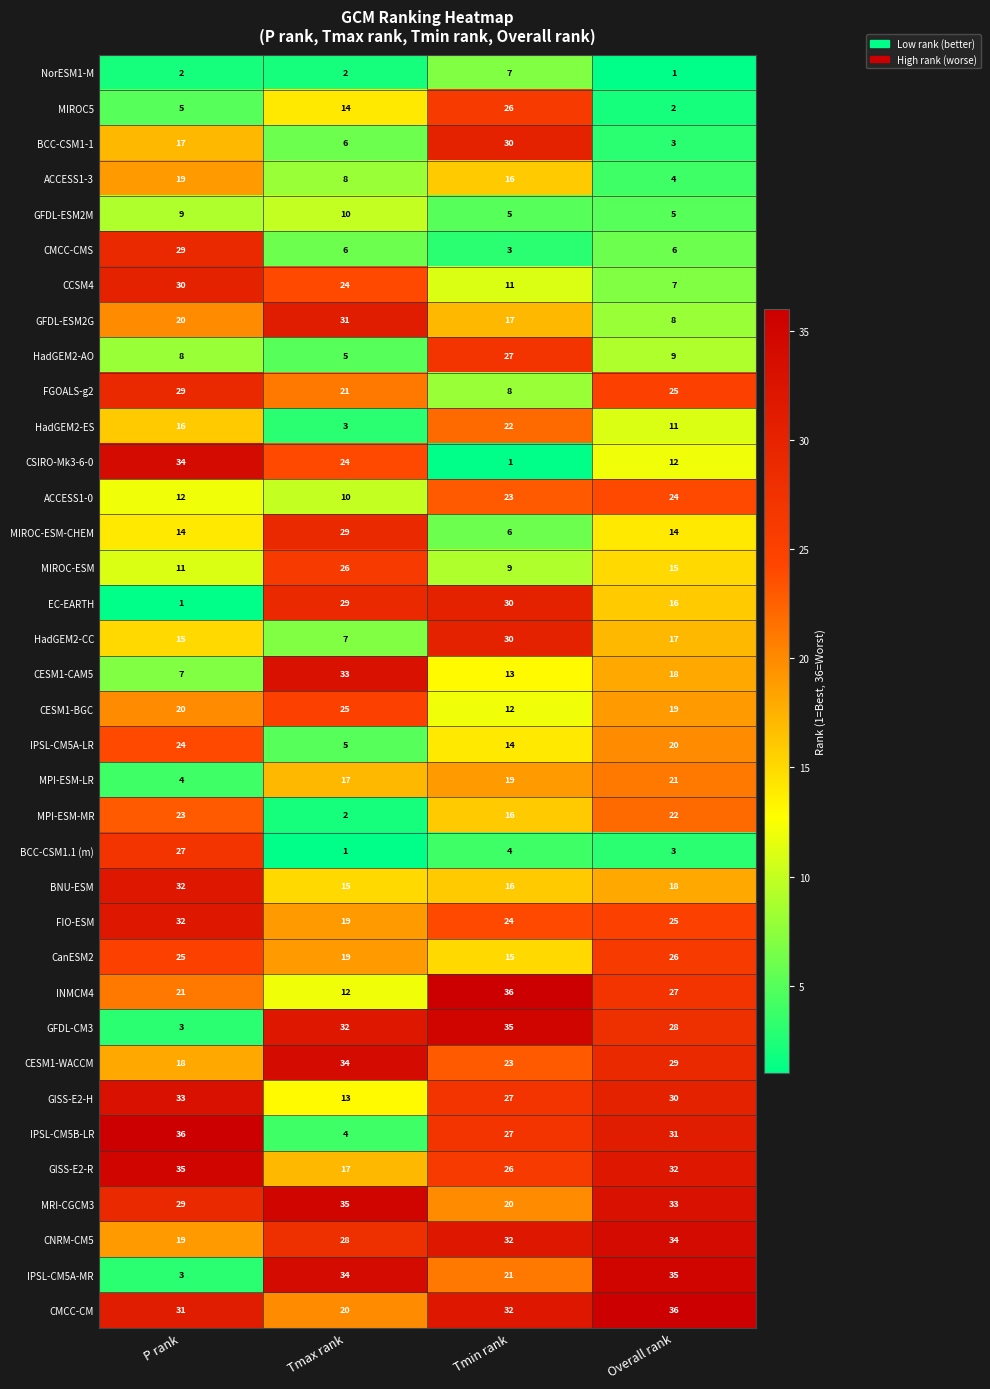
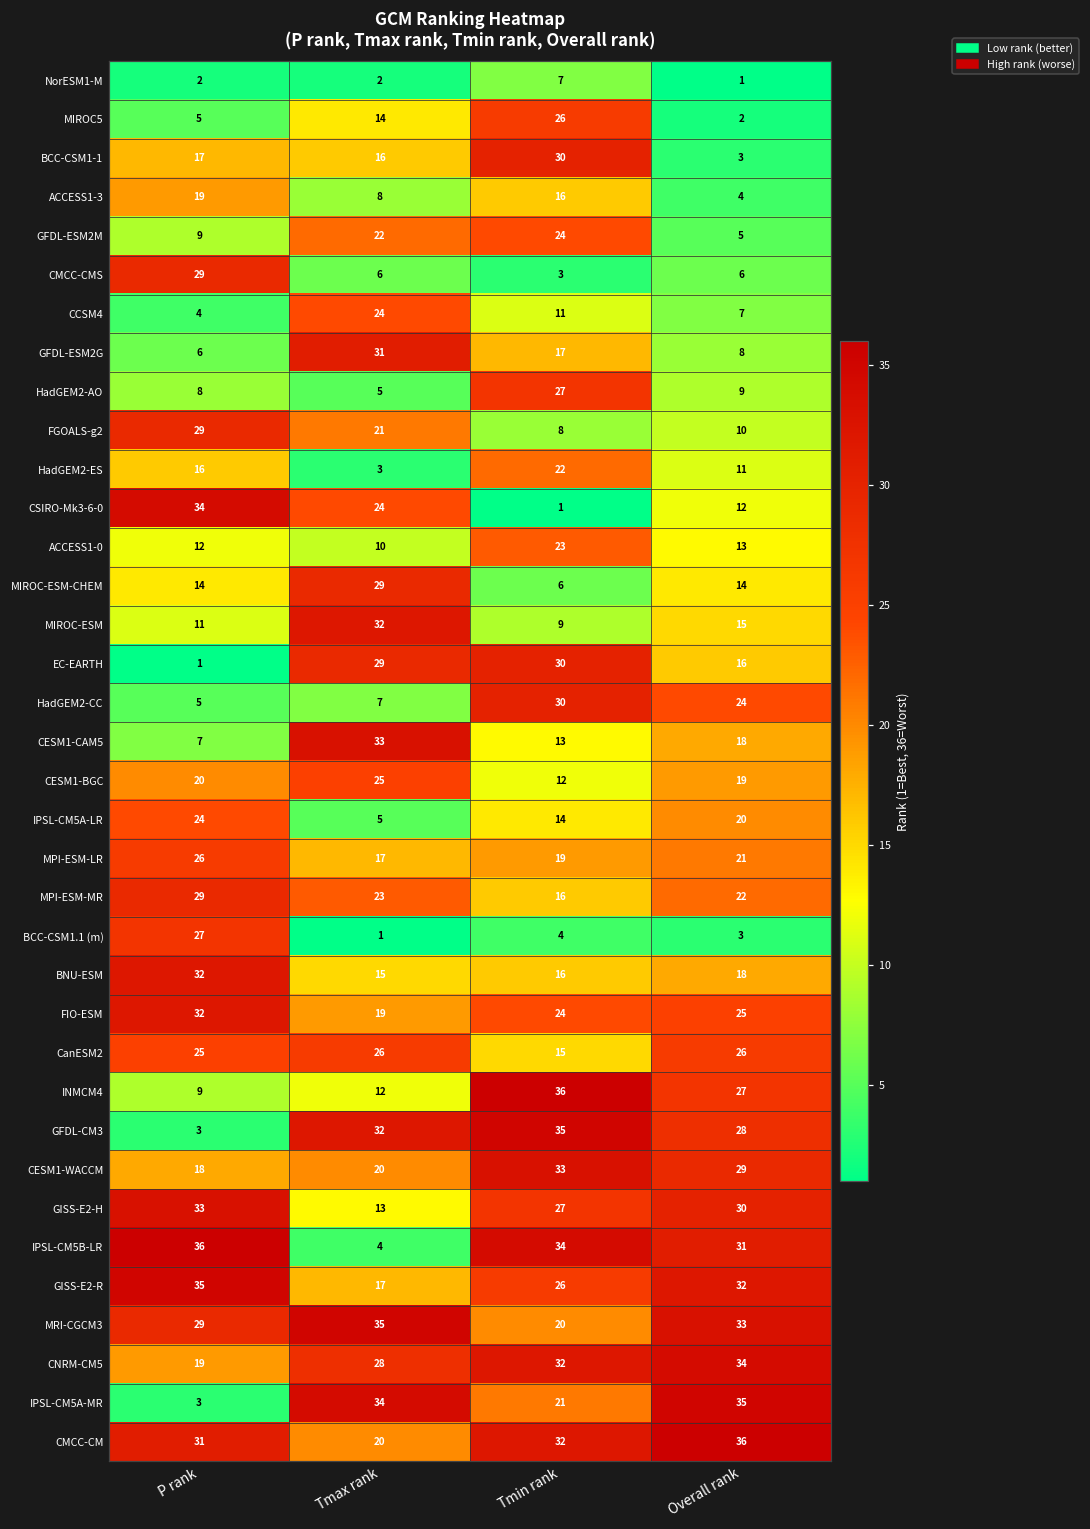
BCC-CSM1-1, Tmax rank: 6 -> 16
GFDL-ESM2M, Tmax rank: 10 -> 22
GFDL-ESM2M, Tmin rank: 5 -> 24
CCSM4, P rank: 30 -> 4
GFDL-ESM2G, P rank: 20 -> 6
FGOALS-g2, Overall rank: 25 -> 10
ACCESS1-0, Overall rank: 24 -> 13
MIROC-ESM, Tmax rank: 26 -> 32
HadGEM2-CC, P rank: 15 -> 5
HadGEM2-CC, Overall rank: 17 -> 24
MPI-ESM-LR, P rank: 4 -> 26
MPI-ESM-MR, P rank: 23 -> 29
MPI-ESM-MR, Tmax rank: 2 -> 23
CanESM2, Tmax rank: 19 -> 26
INMCM4, P rank: 21 -> 9
CESM1-WACCM, Tmax rank: 34 -> 20
CESM1-WACCM, Tmin rank: 23 -> 33
IPSL-CM5B-LR, Tmin rank: 27 -> 34
